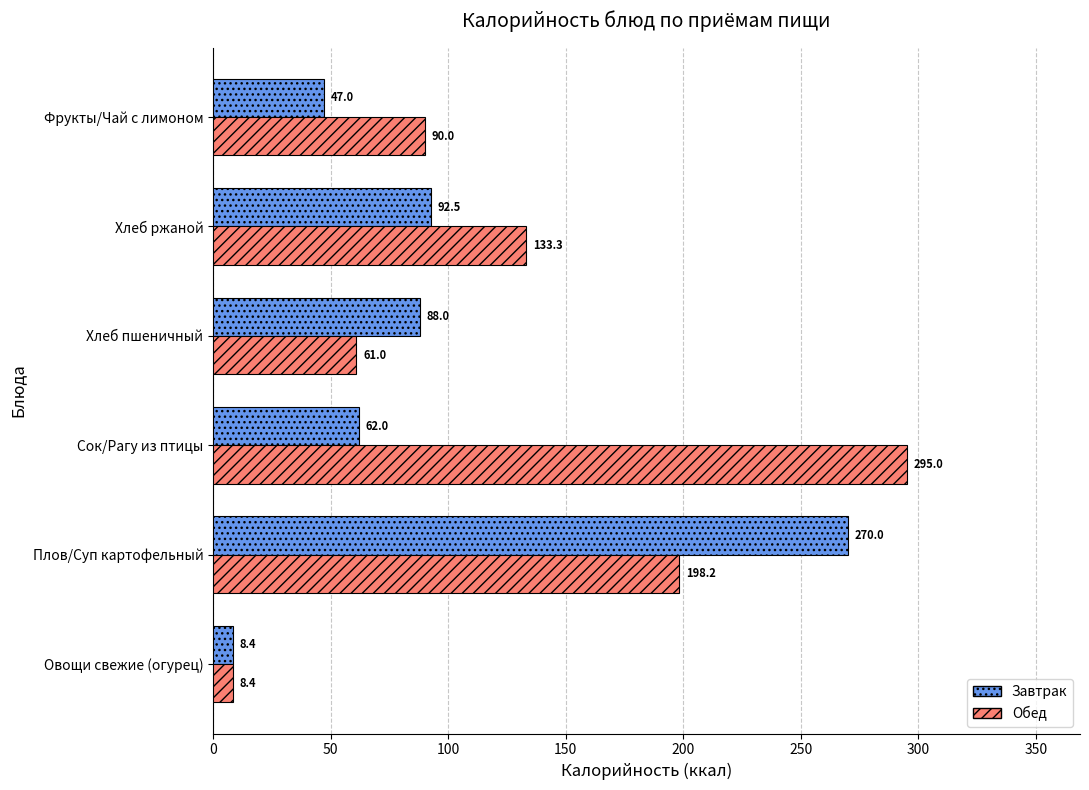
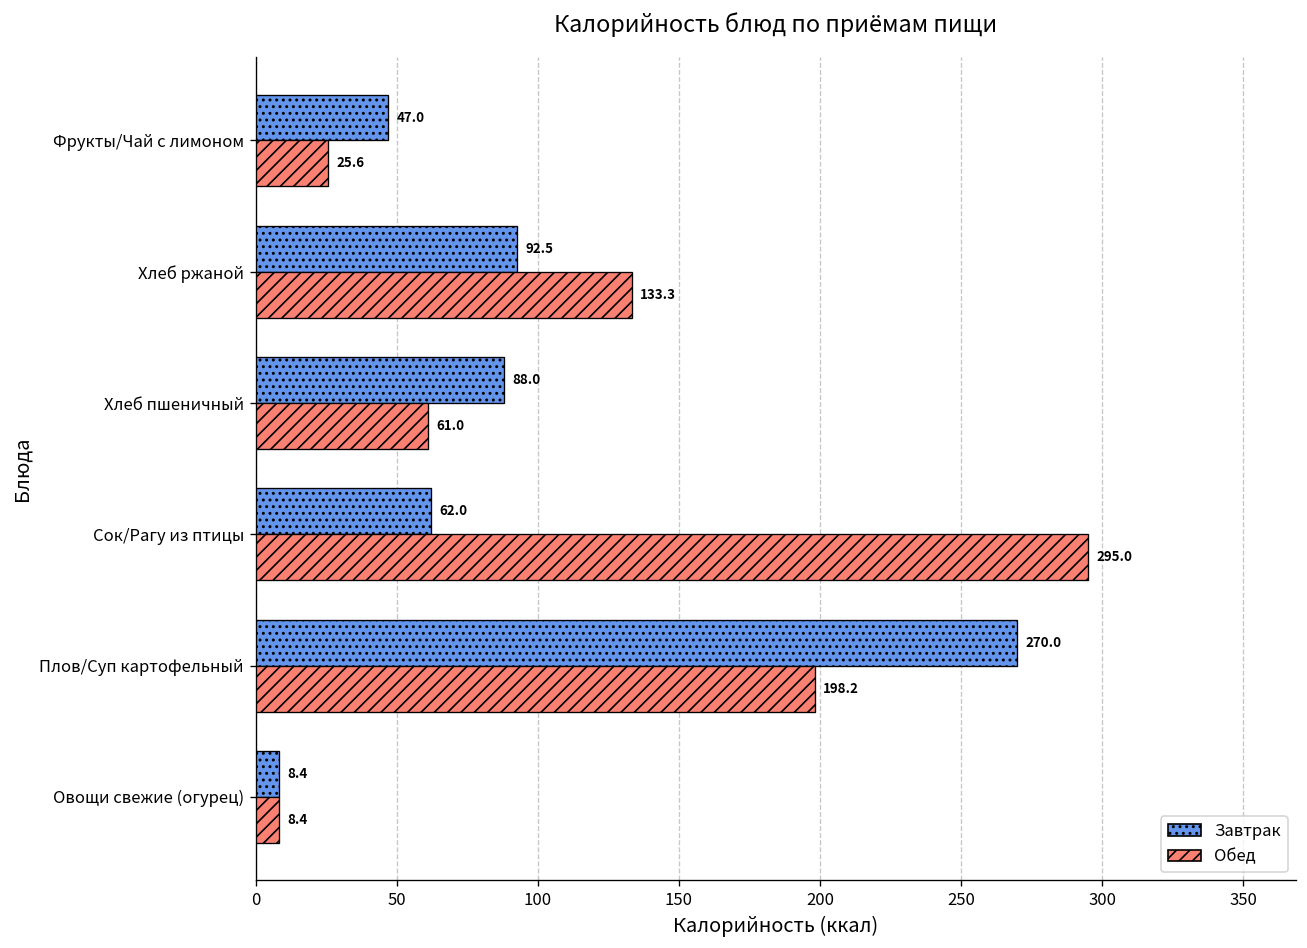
Обед, Фрукты/Чай с лимоном: 90.0 -> 25.6
